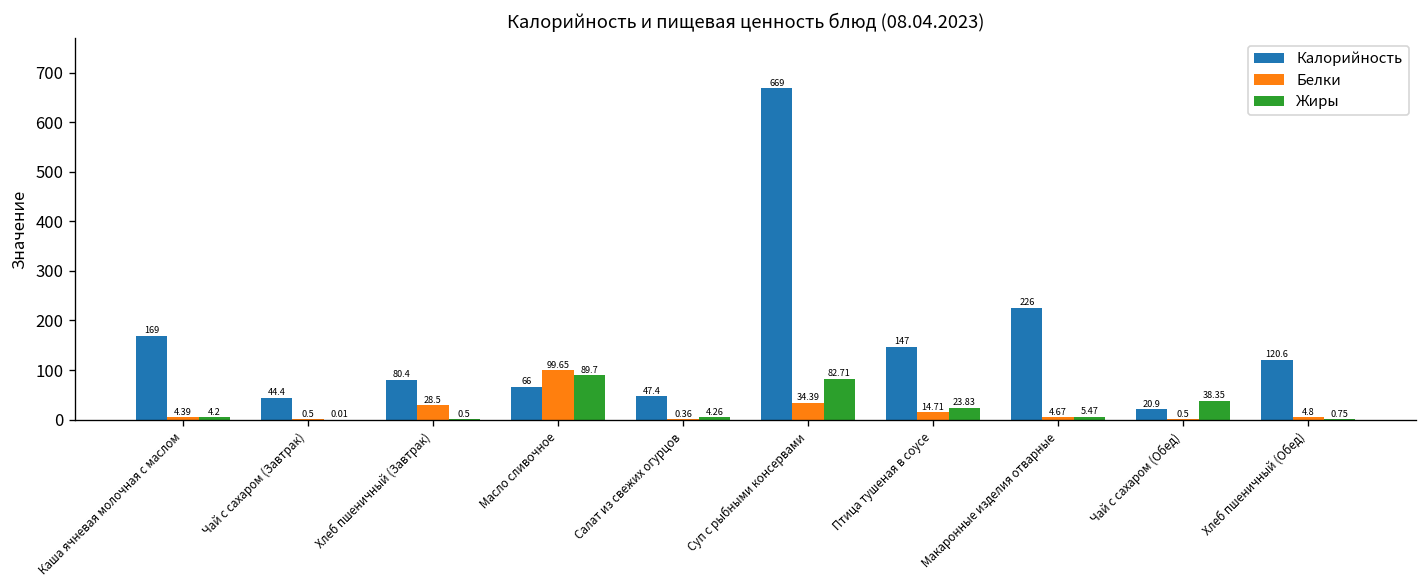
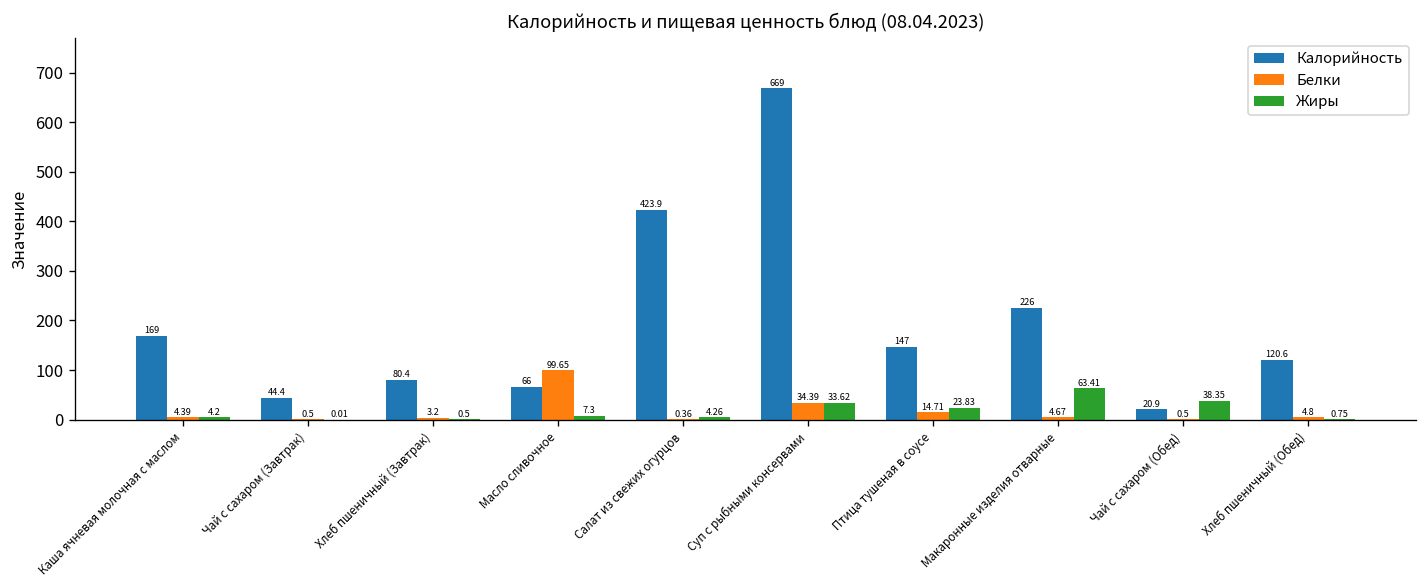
Белки, Хлеб пшеничный (Завтрак): 28.5 -> 3.2
Жиры, Масло сливочное: 89.7 -> 7.3
Калорийность, Салат из свежих огурцов: 47.4 -> 423.9
Жиры, Суп с рыбными консервами: 82.71 -> 33.62
Жиры, Макаронные изделия отварные: 5.47 -> 63.41
